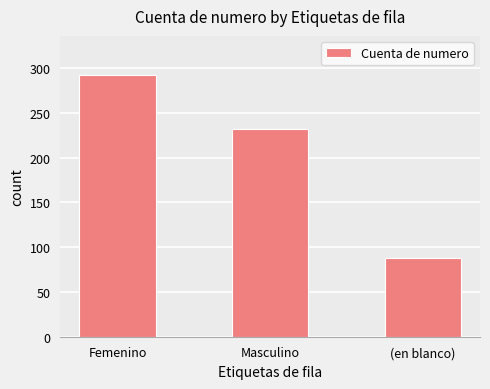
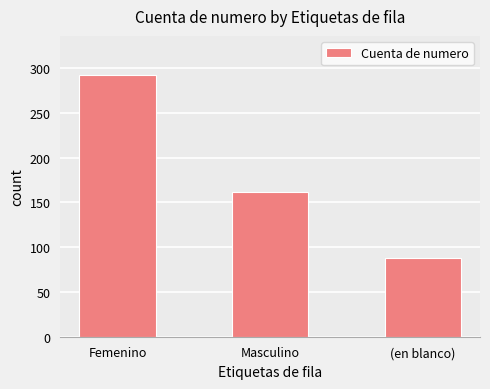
Masculino: 230 -> 160
